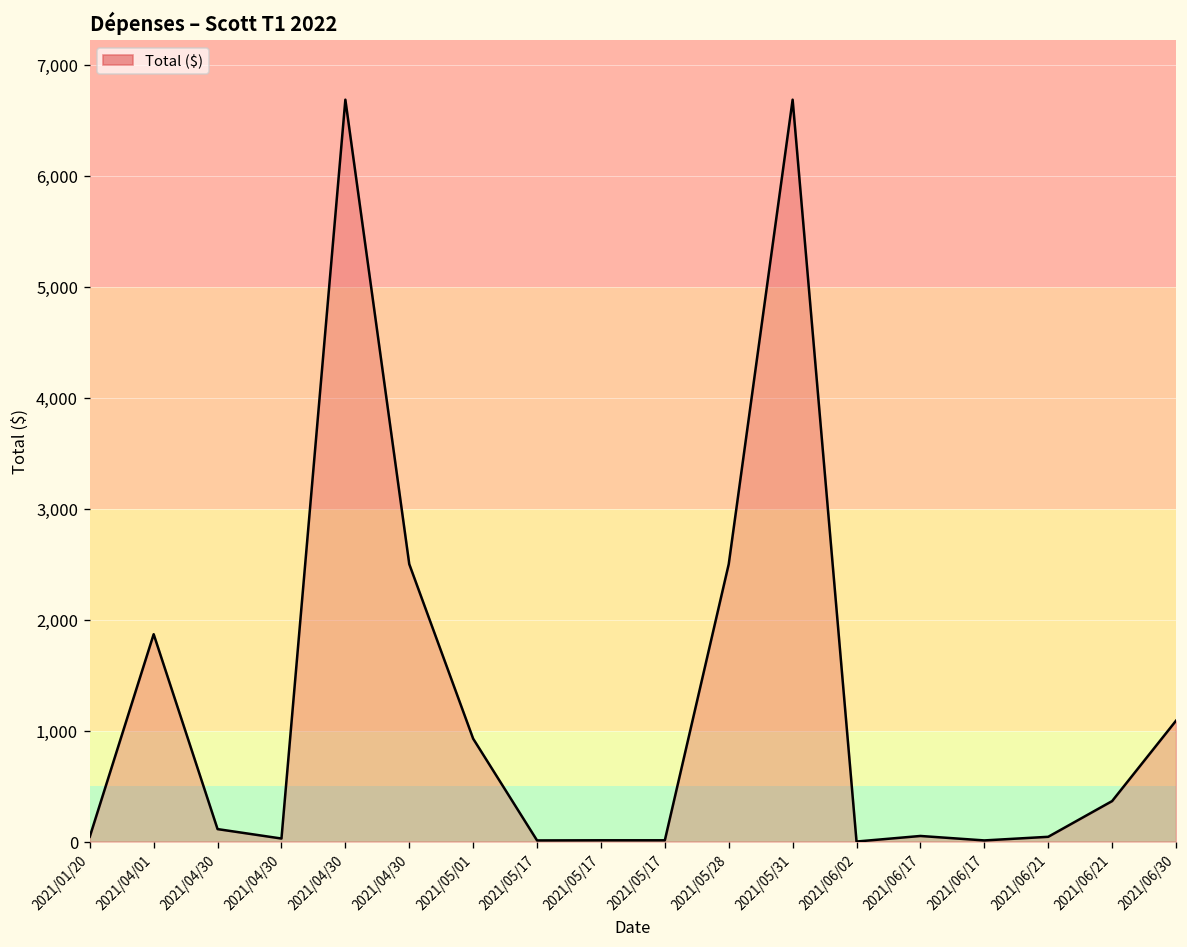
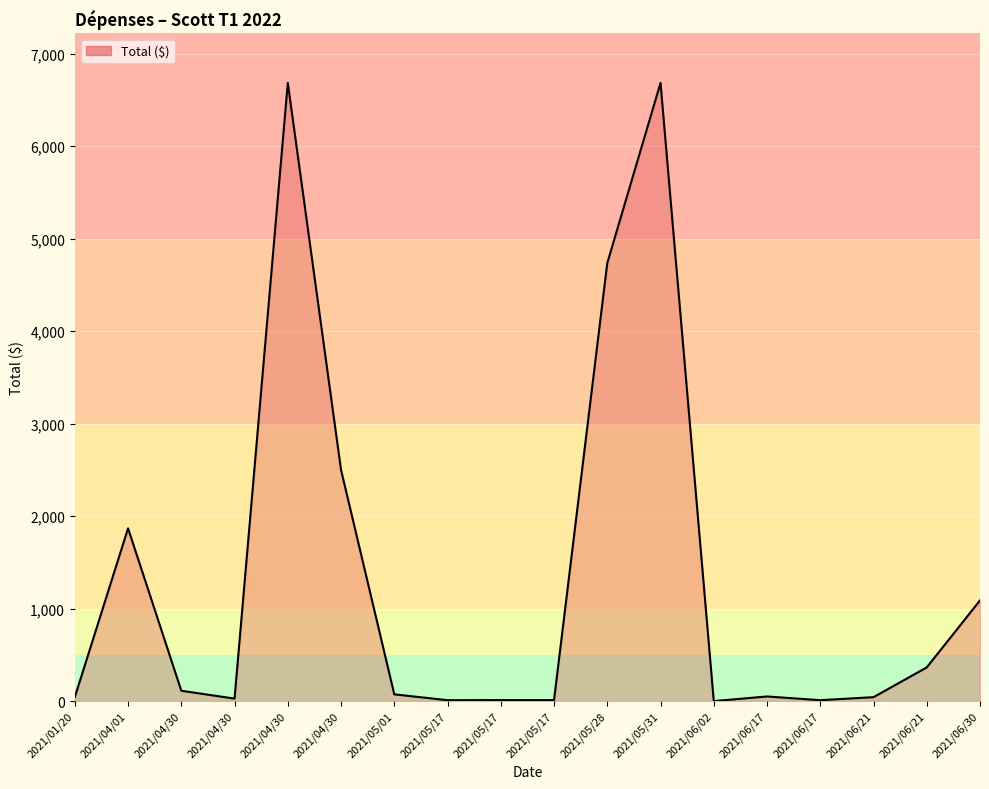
2021/05/01: 900 -> 100
2021/05/28: 2,500 -> 4,700
